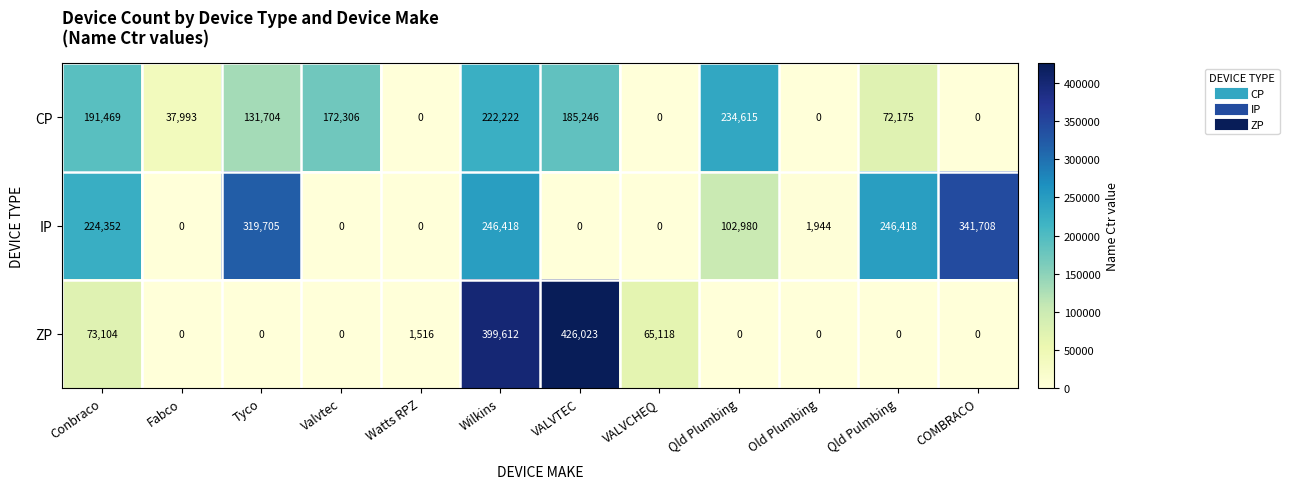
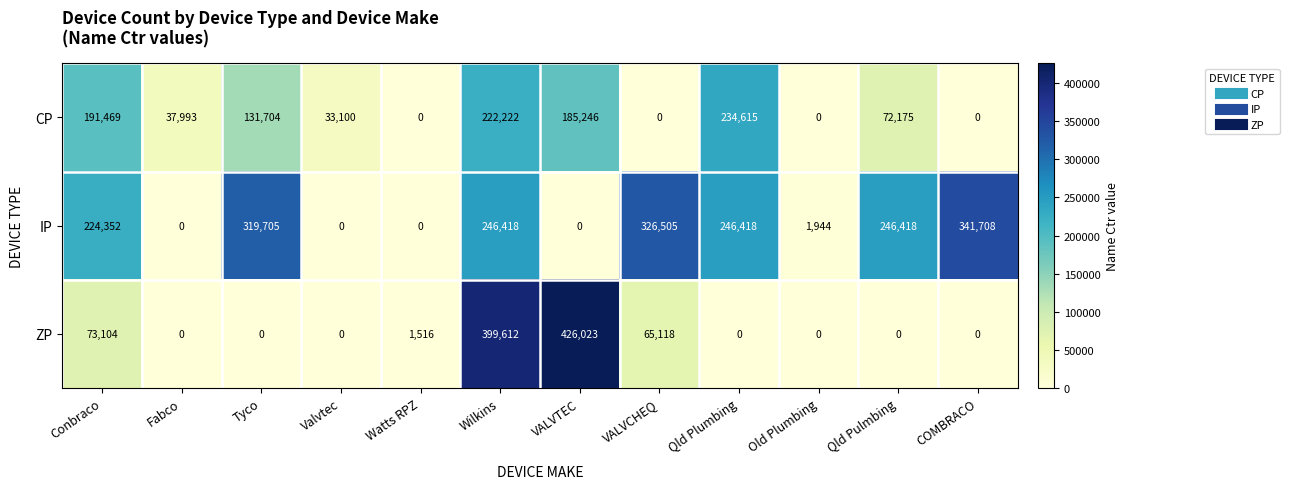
CP, Valvtec: 172,306 -> 33,100
IP, VALVCHEQ: 0 -> 326,505
IP, Qld Plumbing: 102,980 -> 246,418
